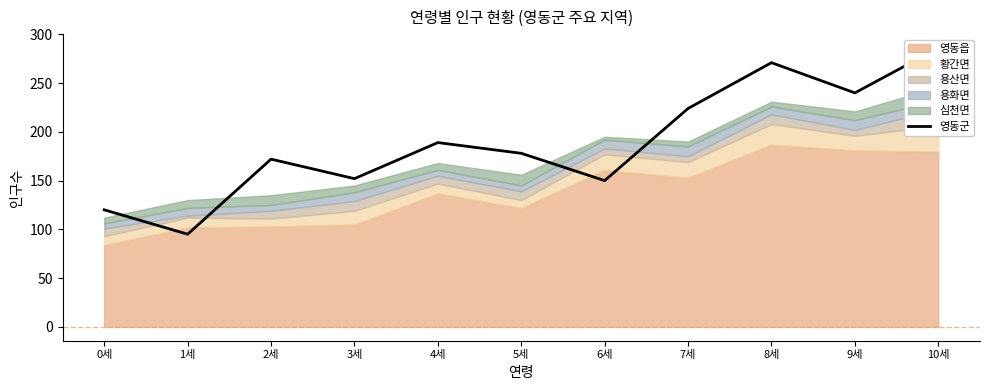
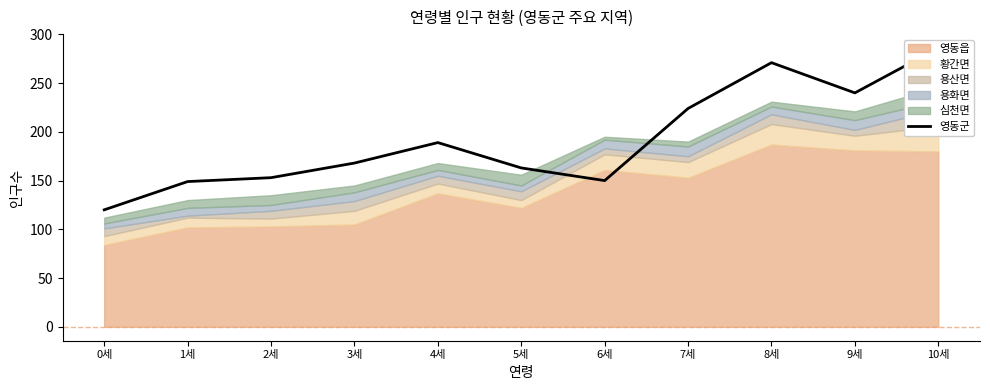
영동군, 1세: 100 -> 150
영동군, 2세: 170 -> 150
영동군, 3세: 150 -> 170
영동군, 5세: 180 -> 160
